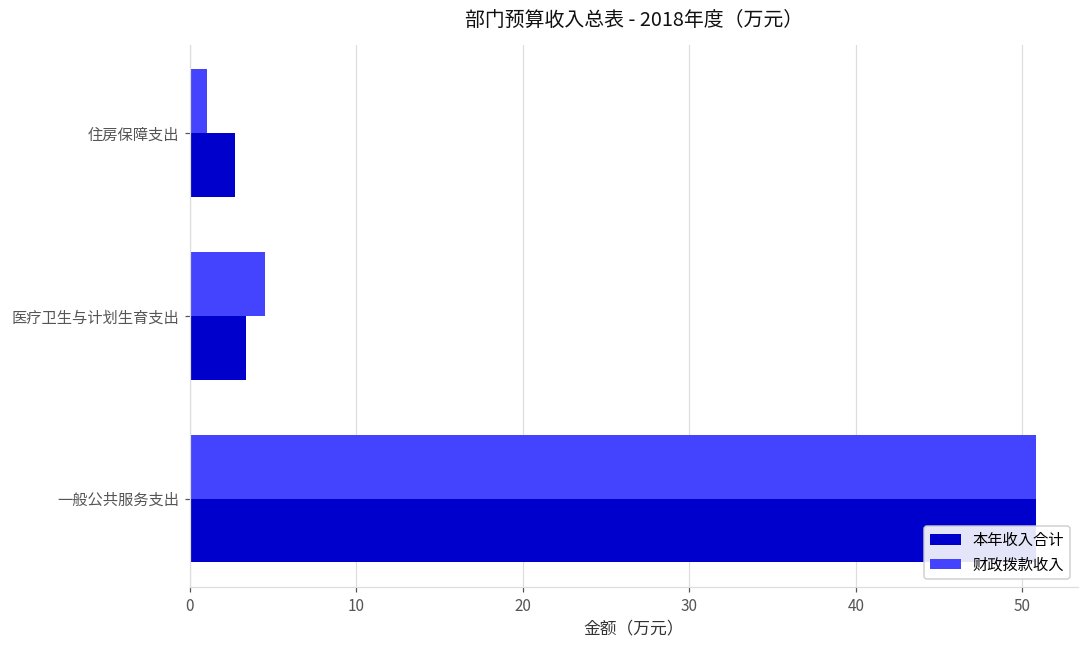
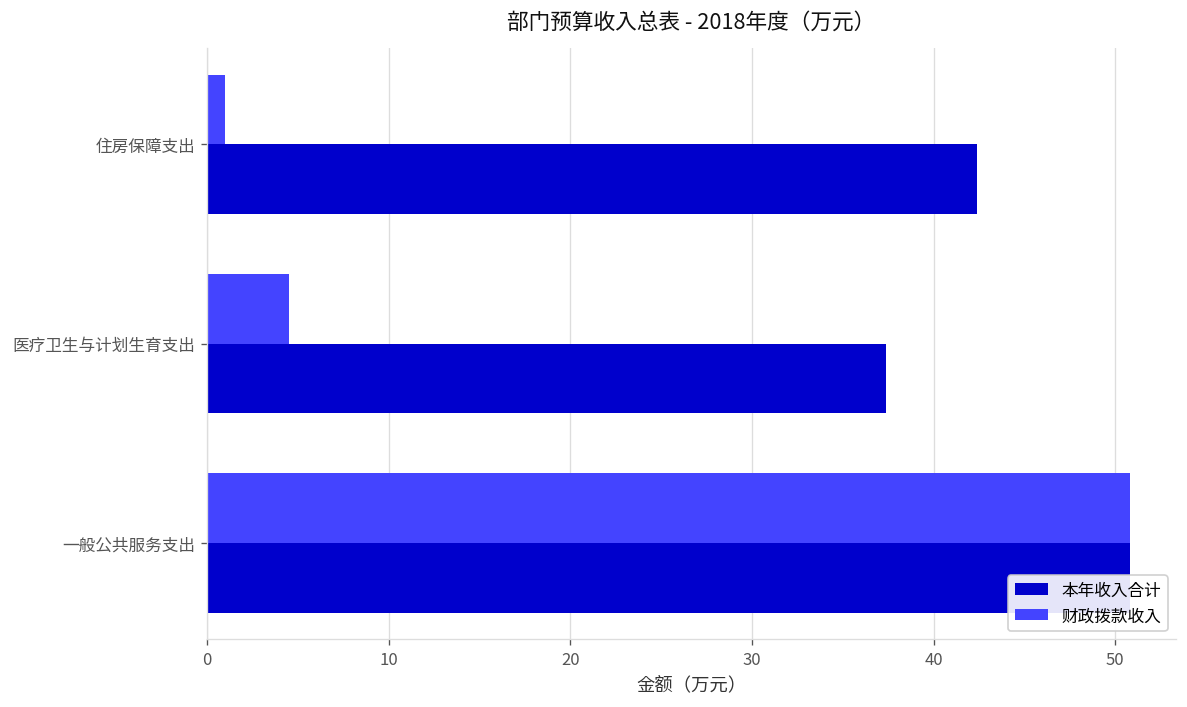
本年收入合计, 住房保障支出: 2.7 -> 42.4
本年收入合计, 医疗卫生与计划生育支出: 3.4 -> 37.4
